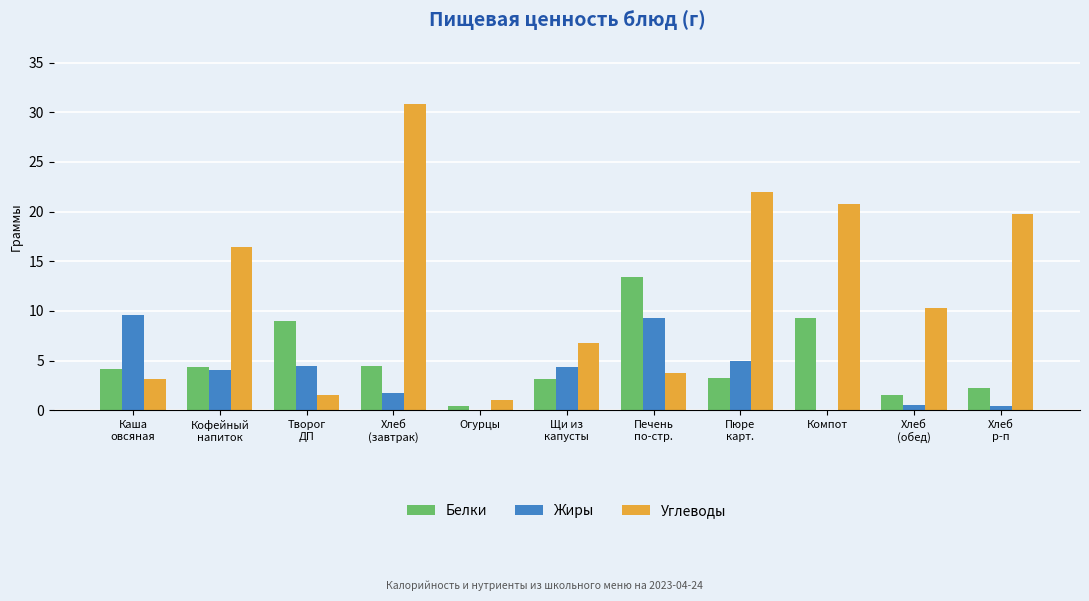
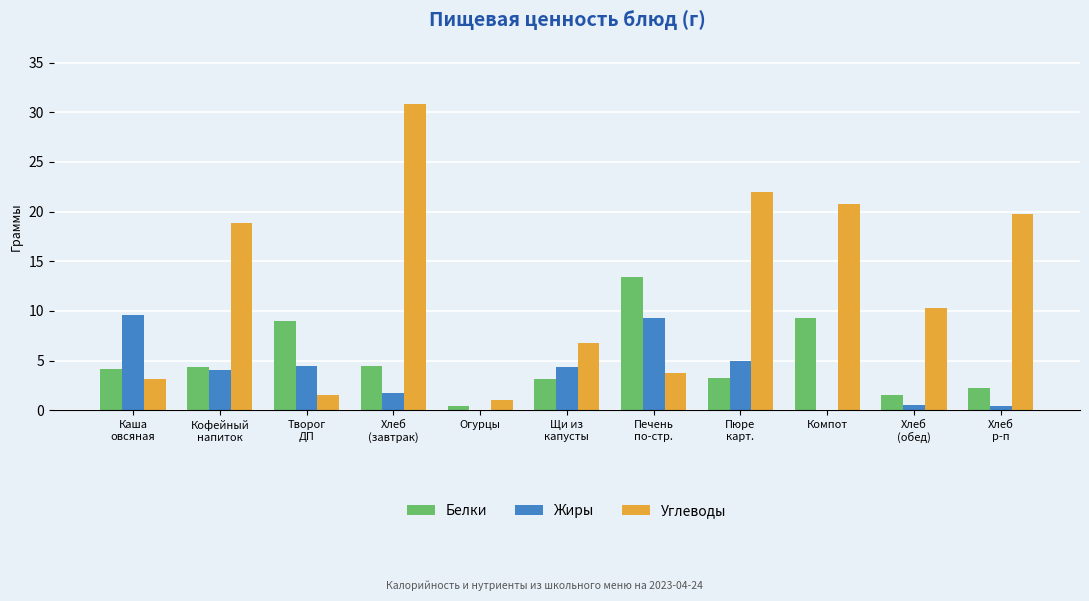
Углеводы, Кофейный напиток: 16 -> 19
